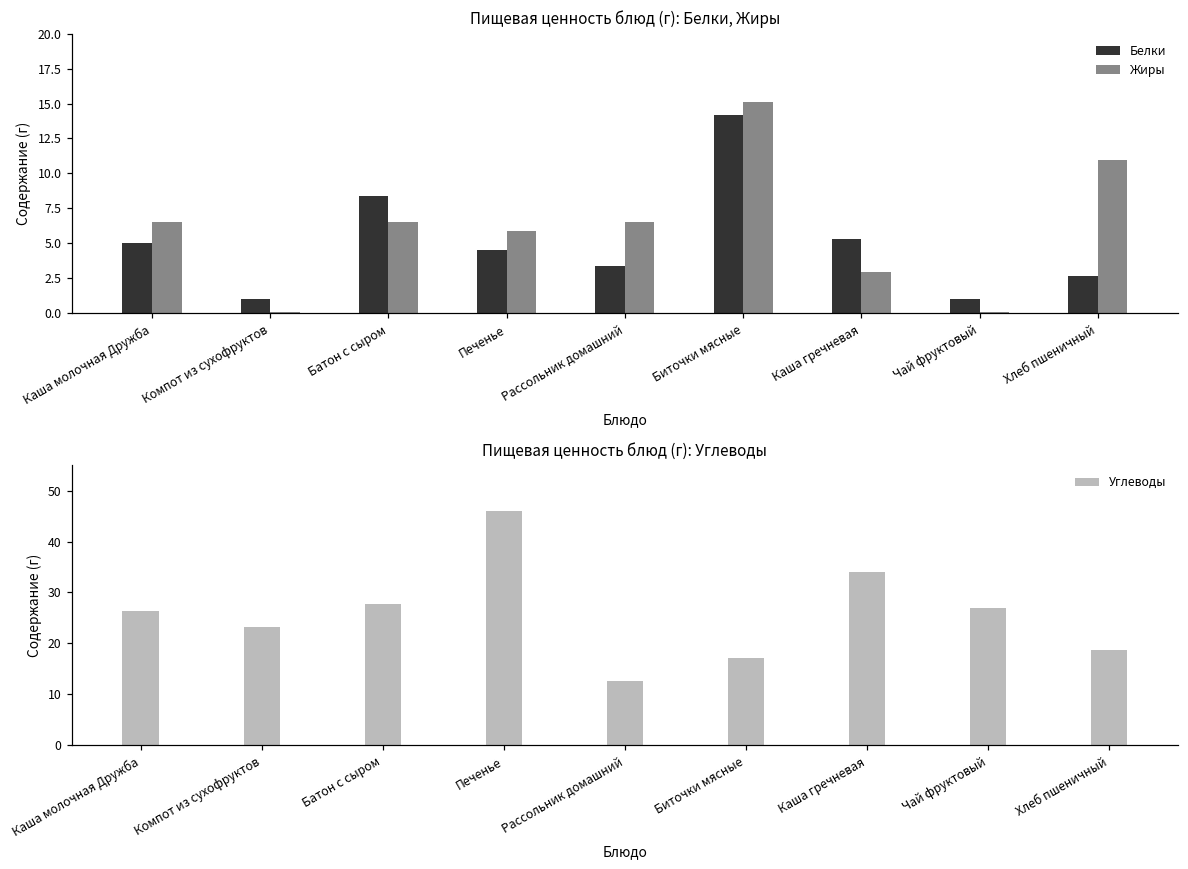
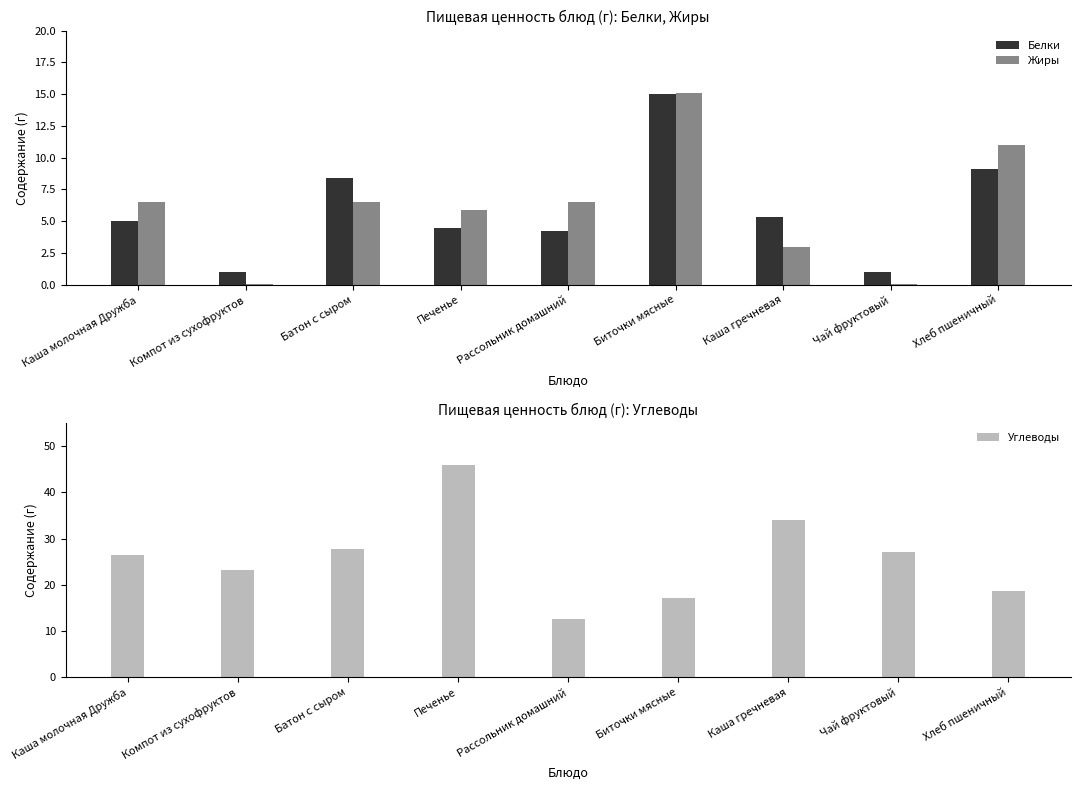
Пищевая ценность блюд (г): Белки, Жиры, Белки, Рассольник домашний: 3.4 -> 4.2
Пищевая ценность блюд (г): Белки, Жиры, Белки, Биточки мясные: 14.2 -> 15.0
Пищевая ценность блюд (г): Белки, Жиры, Белки, Хлеб пшеничный: 2.6 -> 9.1
